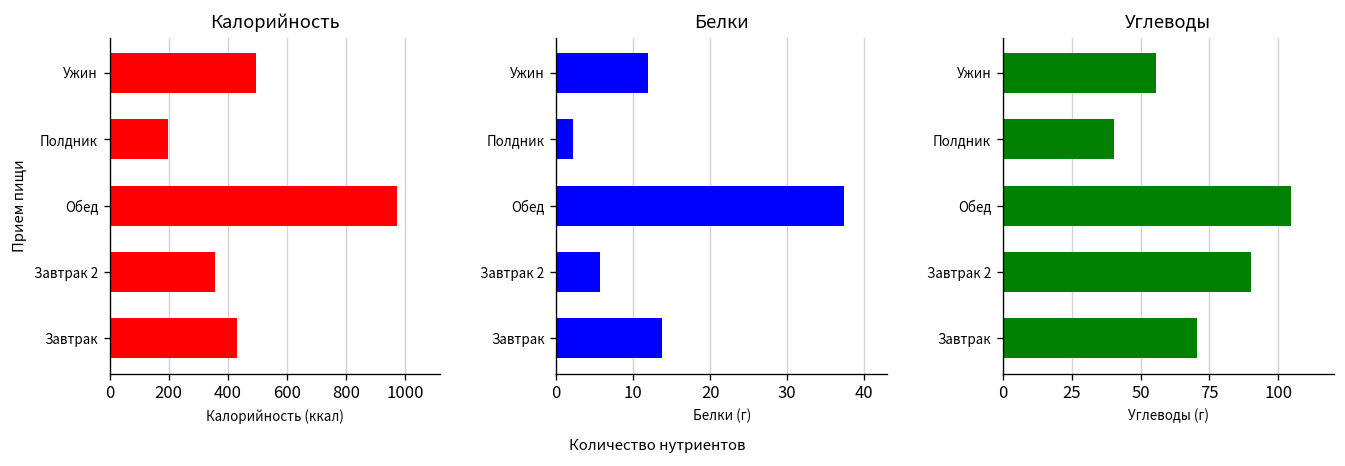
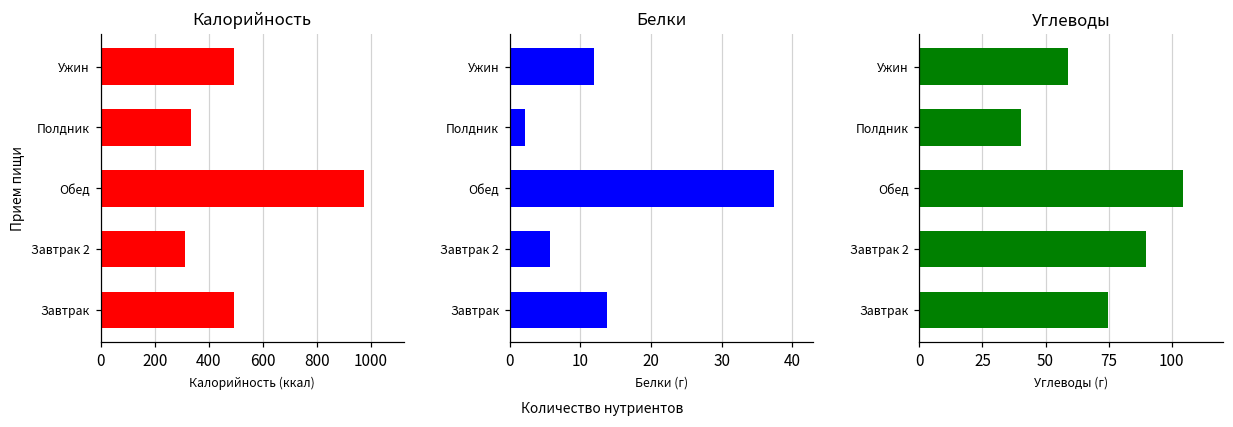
Калорийность, Полдник: 200 -> 340
Калорийность, Завтрак 2: 360 -> 310
Калорийность, Завтрак: 430 -> 490
Углеводы, Ужин: 55 -> 59
Углеводы, Завтрак: 70 -> 75
